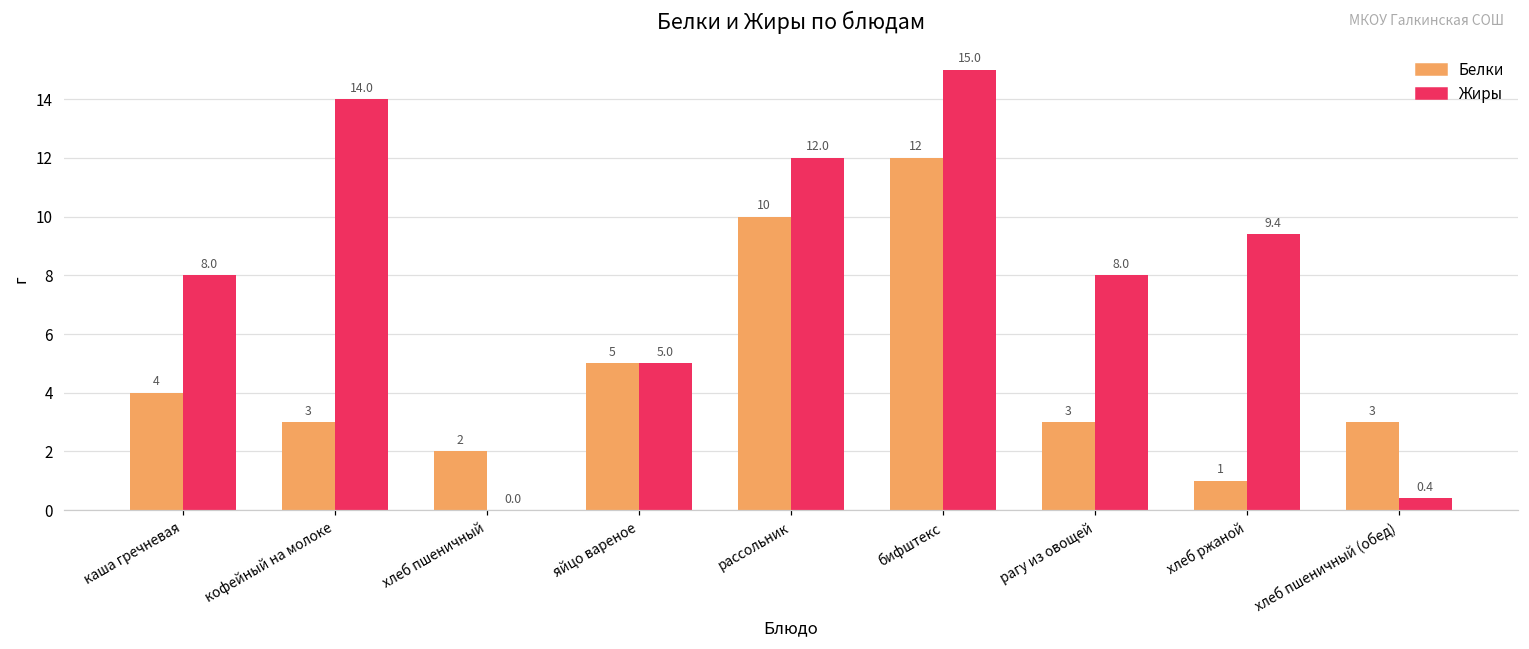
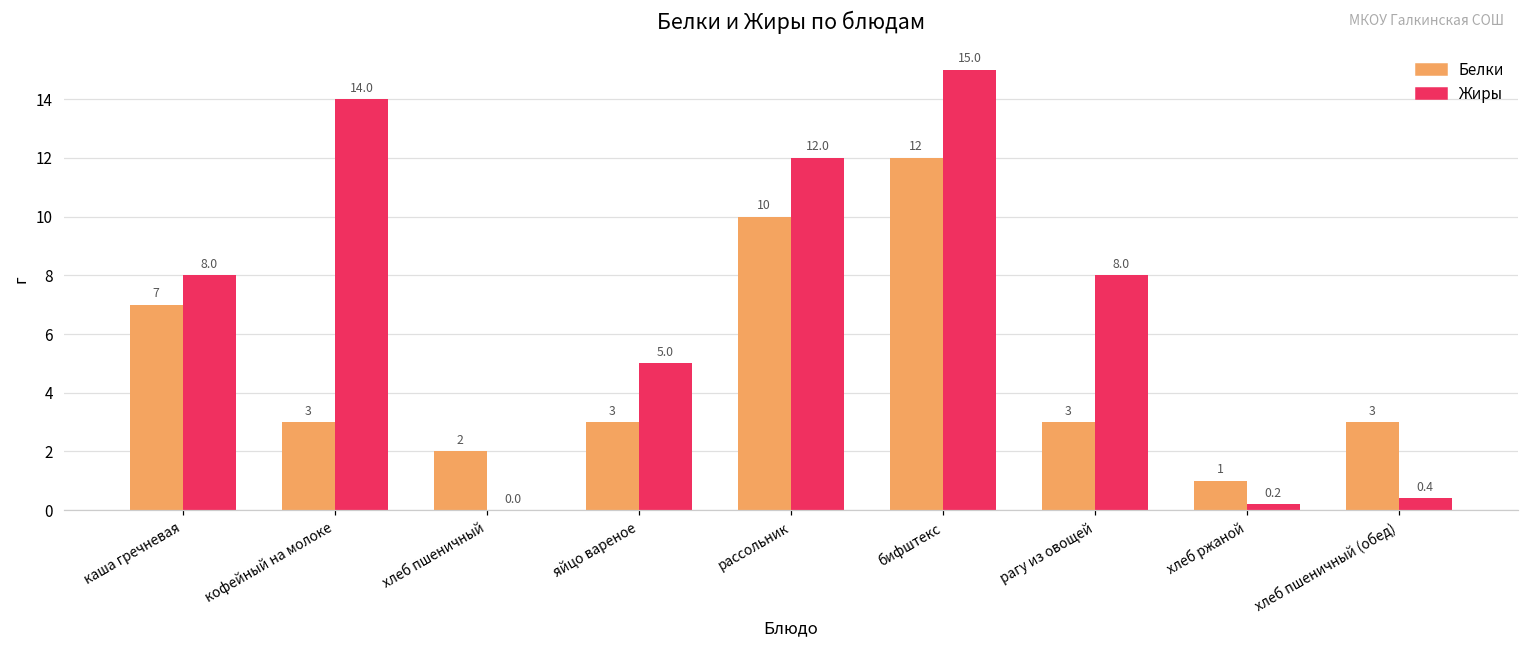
Белки, каша гречневая: 4 -> 7
Белки, яйцо вареное: 5 -> 3
Жиры, хлеб ржаной: 9.4 -> 0.2
